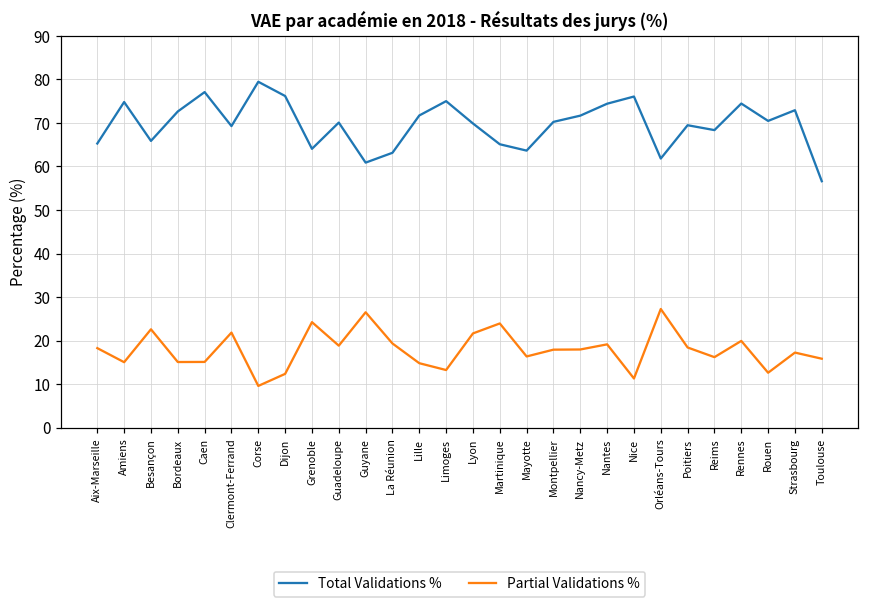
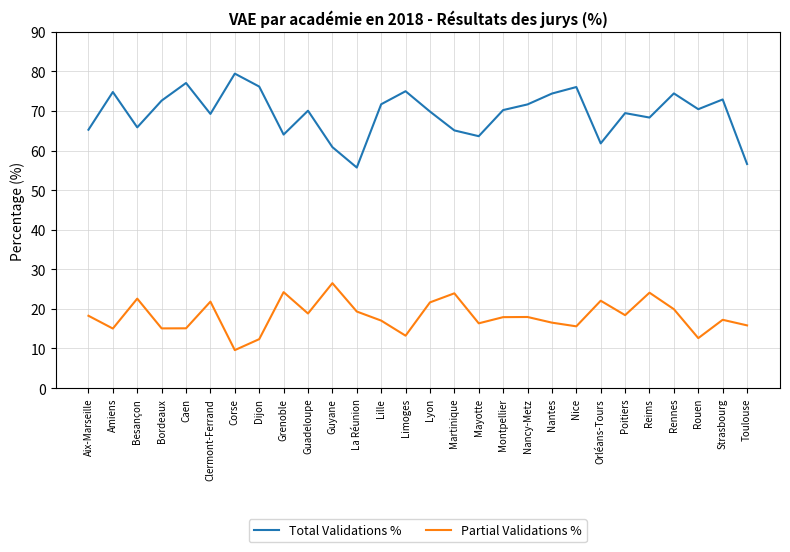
Total Validations %, La Réunion: 63 -> 56
Partial Validations %, Lille: 15 -> 17
Partial Validations %, Nantes: 19 -> 17
Partial Validations %, Nice: 11 -> 16
Partial Validations %, Orléans-Tours: 27 -> 22
Partial Validations %, Reims: 16 -> 24
